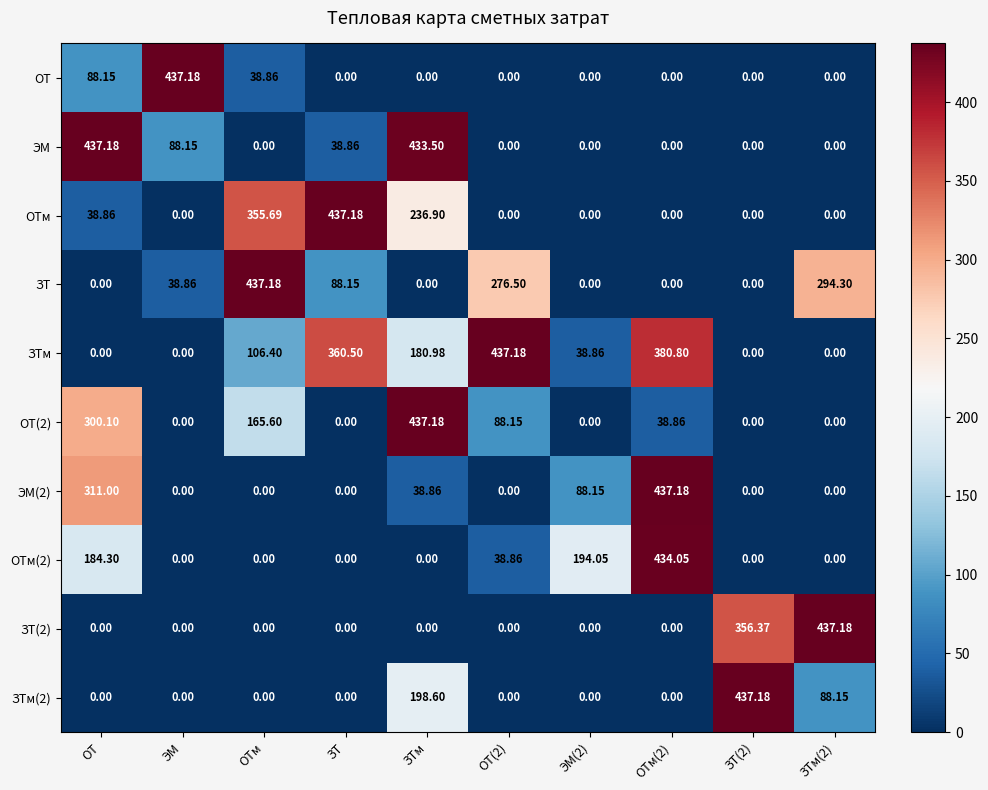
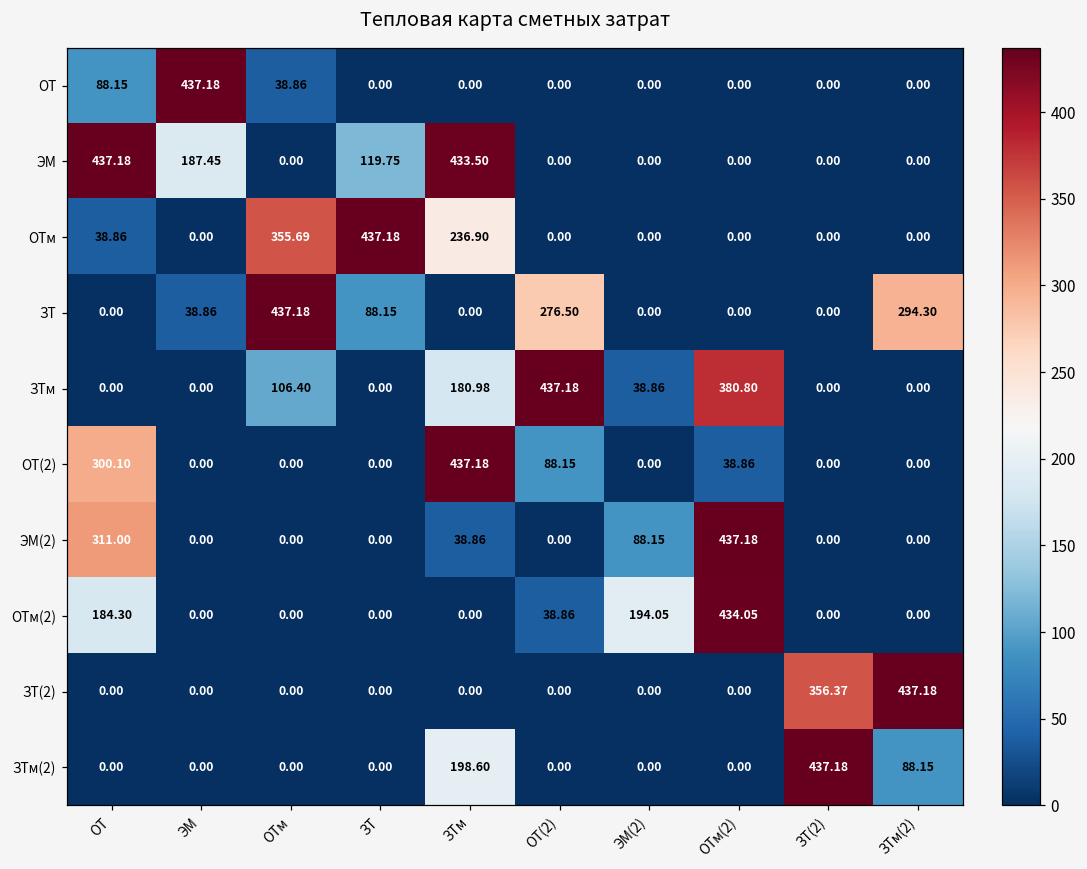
ЭМ, ЭМ: 88.15 -> 187.45
ЭМ, ЗТ: 38.86 -> 119.75
ЗТм, ЗТ: 360.50 -> 0.00
ОТ(2), ОТм: 165.60 -> 0.00
